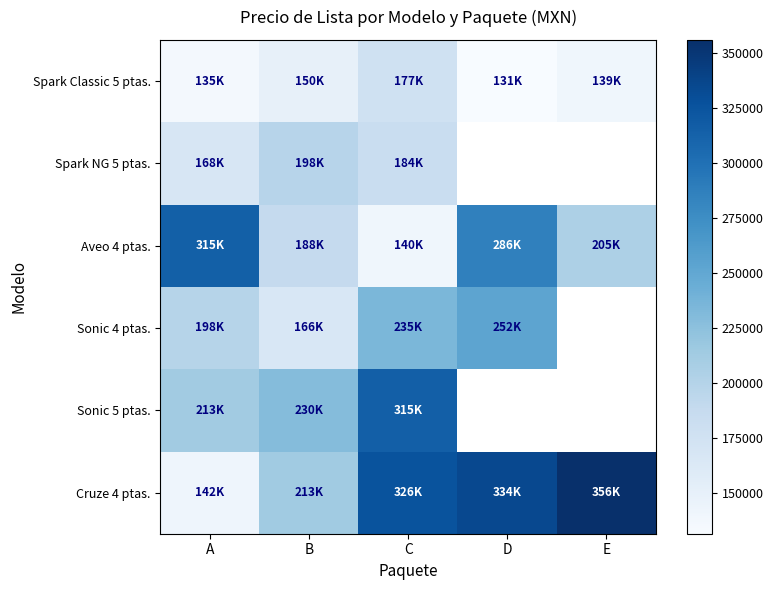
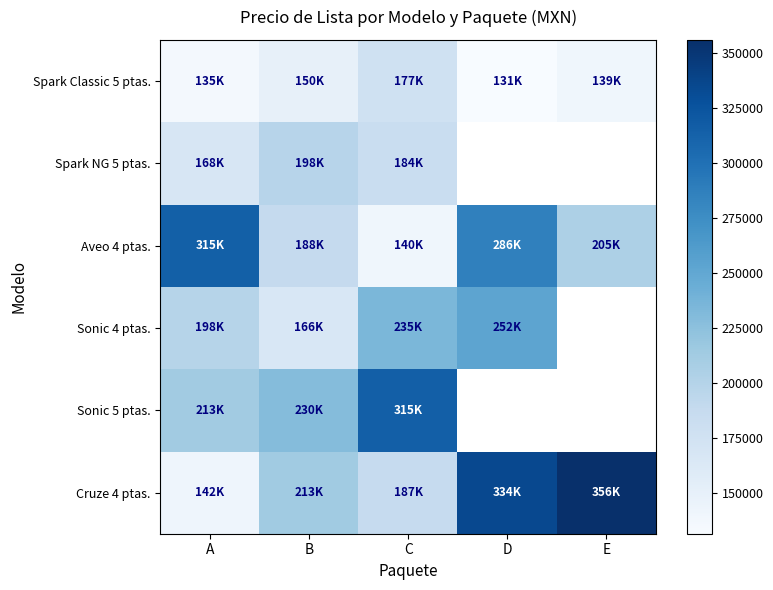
Cruze 4 ptas., C: 326K -> 187K
